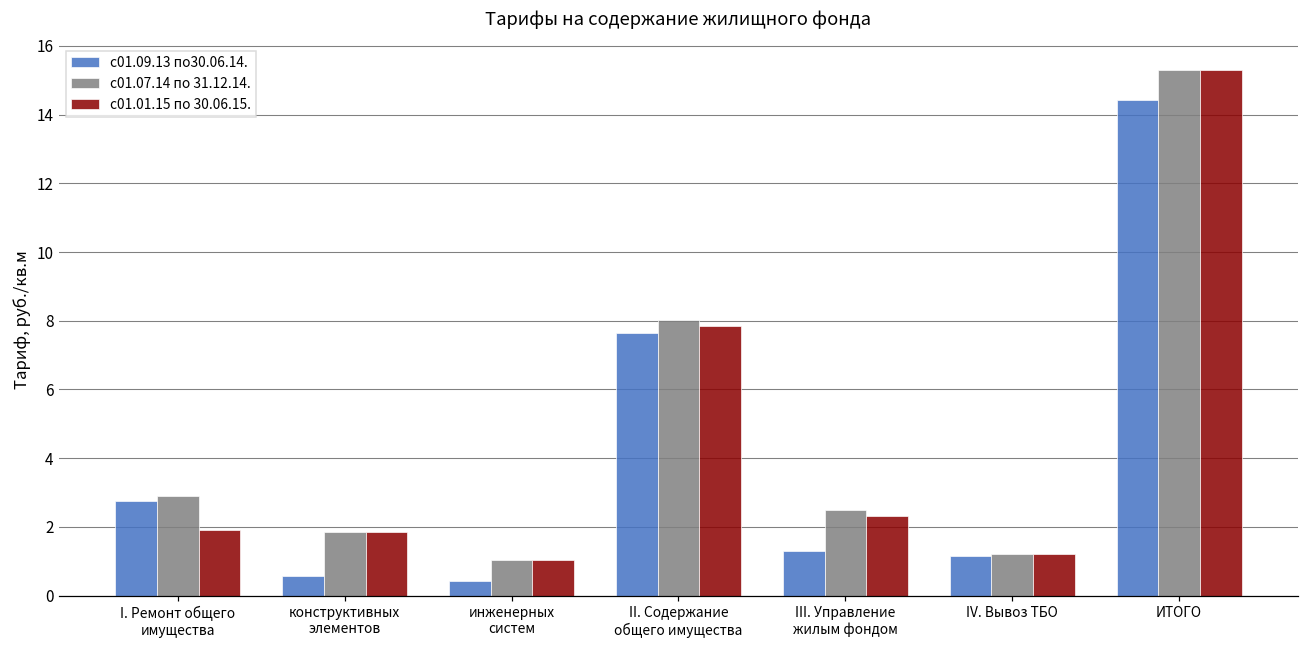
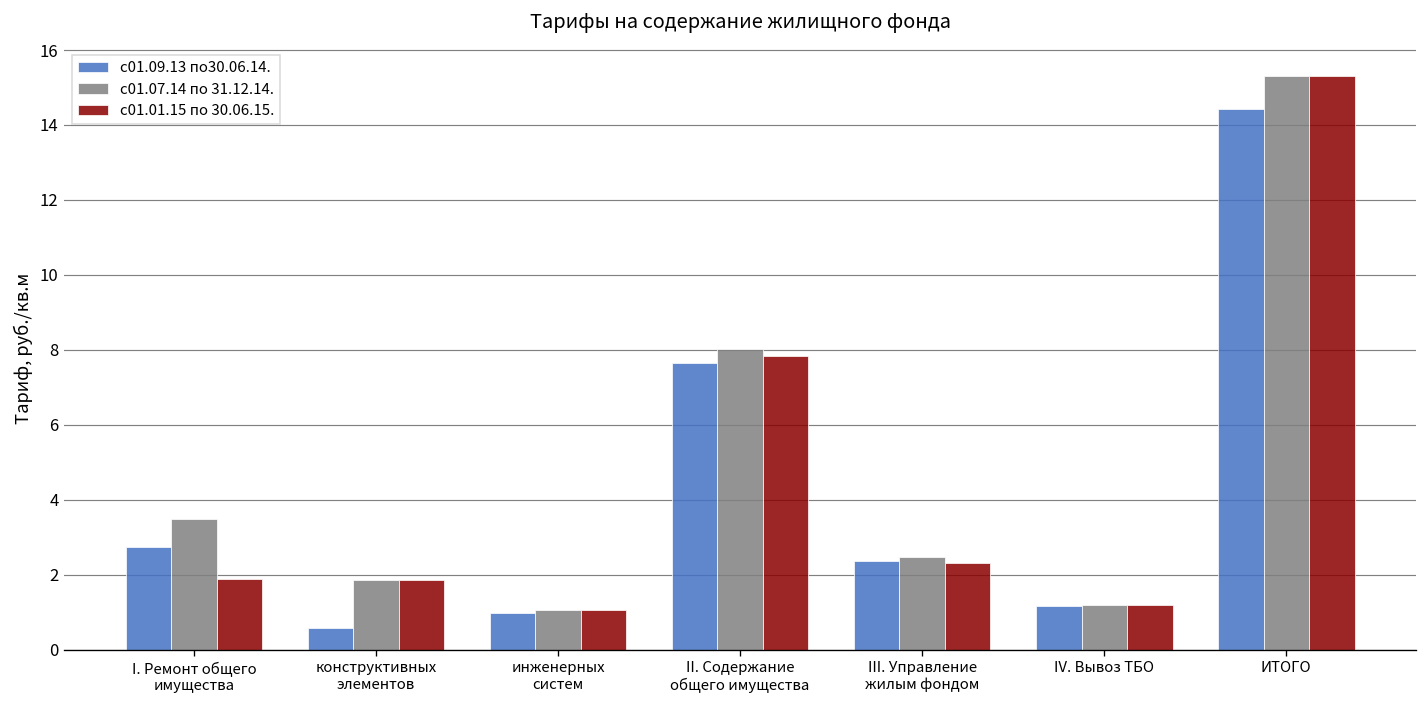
с01.07.14 по 31.12.14., I. Ремонт общего имущества: 2.9 -> 3.5
с01.09.13 по30.06.14., инженерных систем: 0.4 -> 1.0
с01.09.13 по30.06.14., III. Управление жилым фондом: 1.3 -> 2.4
